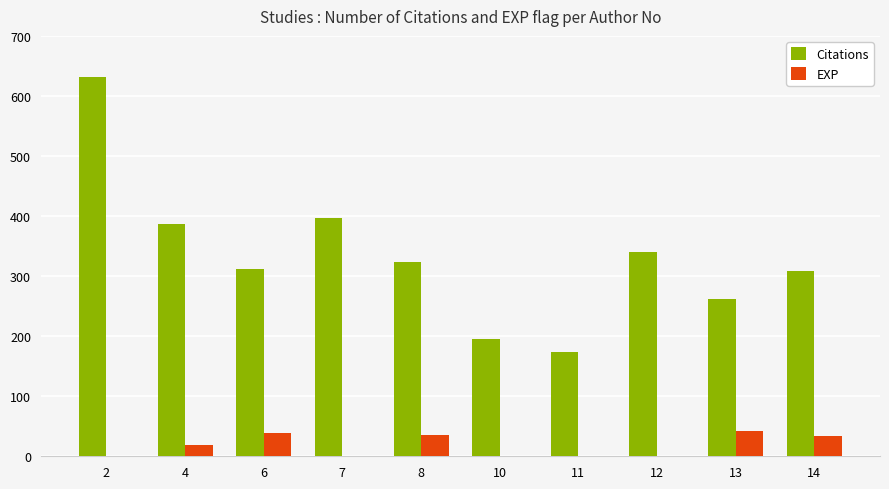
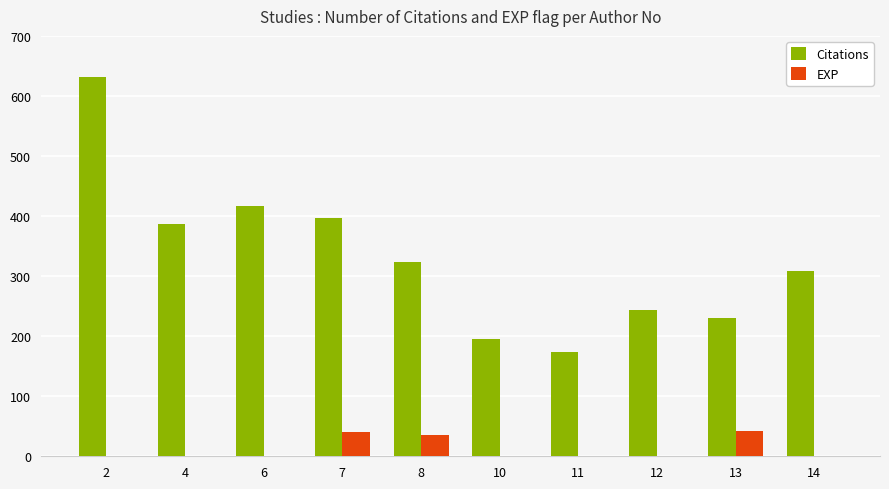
EXP, 4: 20 -> 0
Citations, 6: 310 -> 420
EXP, 6: 40 -> 0
EXP, 7: 0 -> 40
Citations, 12: 340 -> 240
Citations, 13: 260 -> 230
EXP, 14: 30 -> 0
